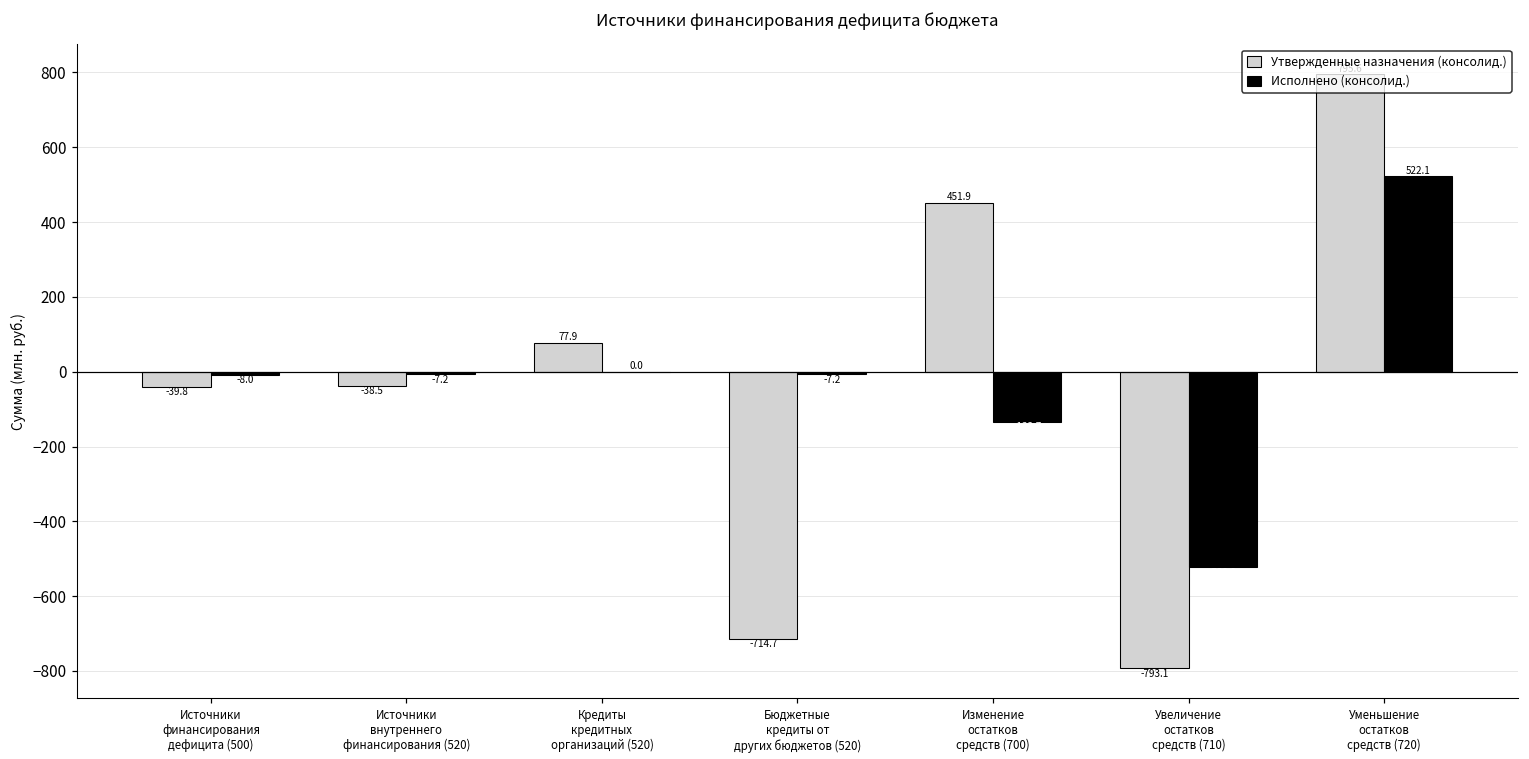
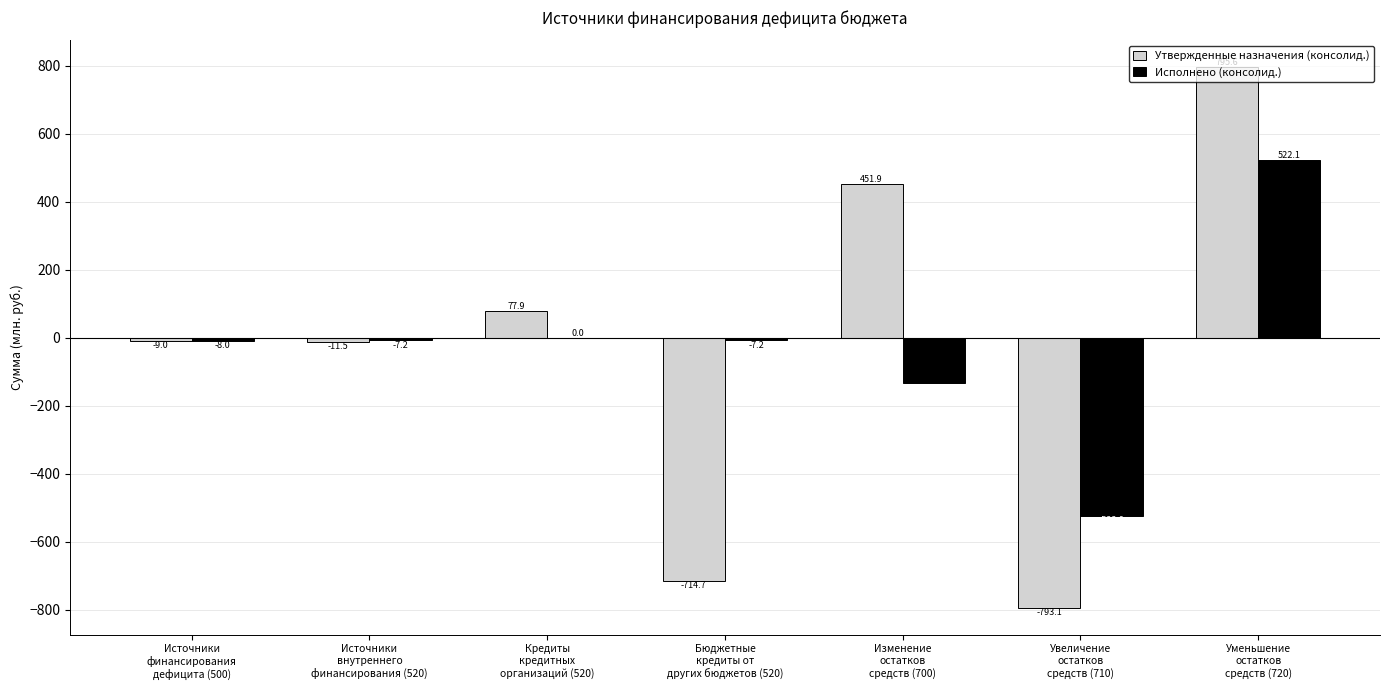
Утвержденные назначения (консолид.), Источники финансирования дефицита (500): -39.8 -> -9.0
Утвержденные назначения (консолид.), Источники внутреннего финансирования (520): -38.5 -> -11.5
